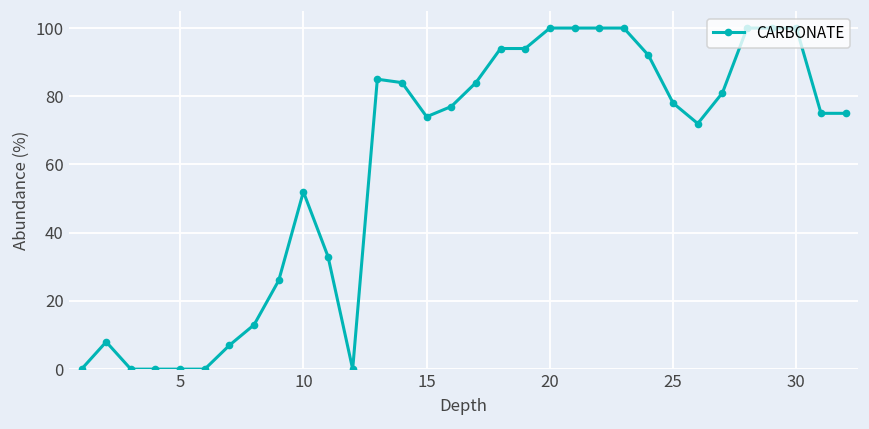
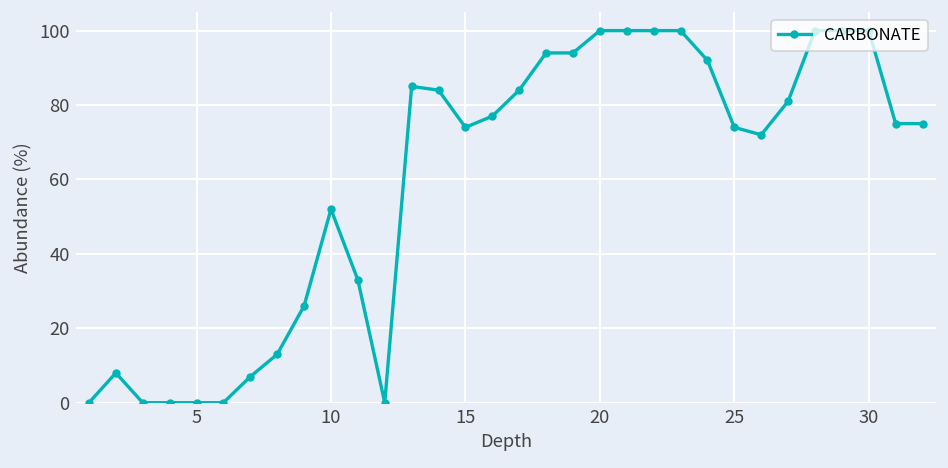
25: 78 -> 74
